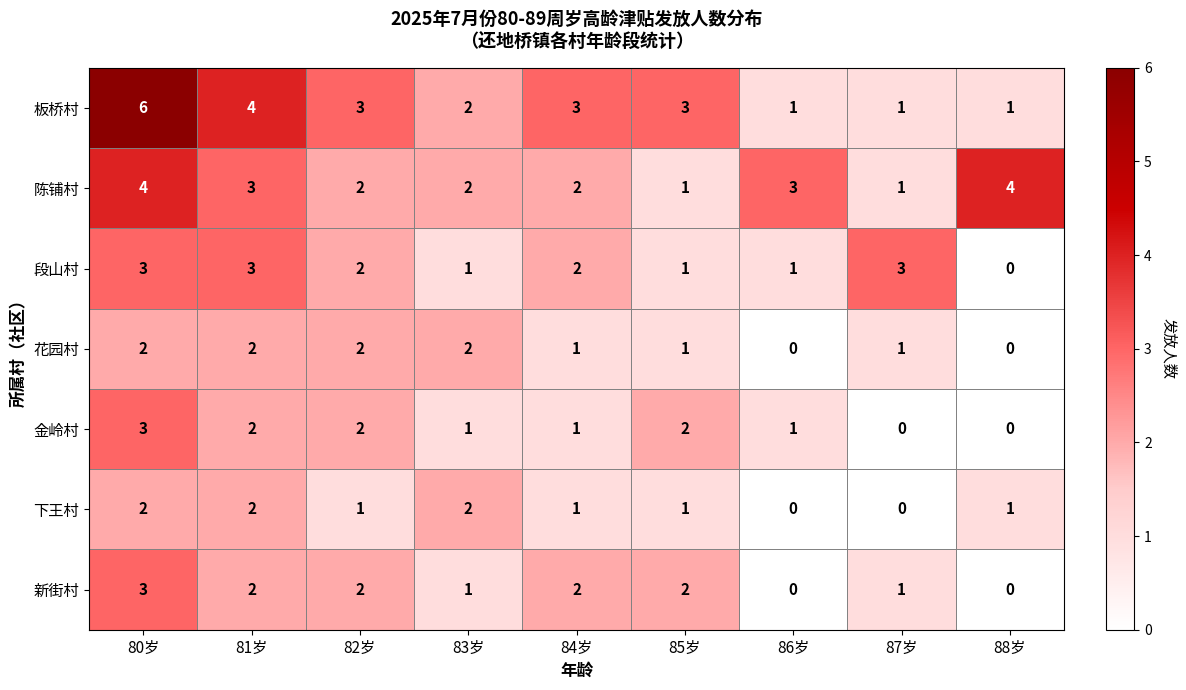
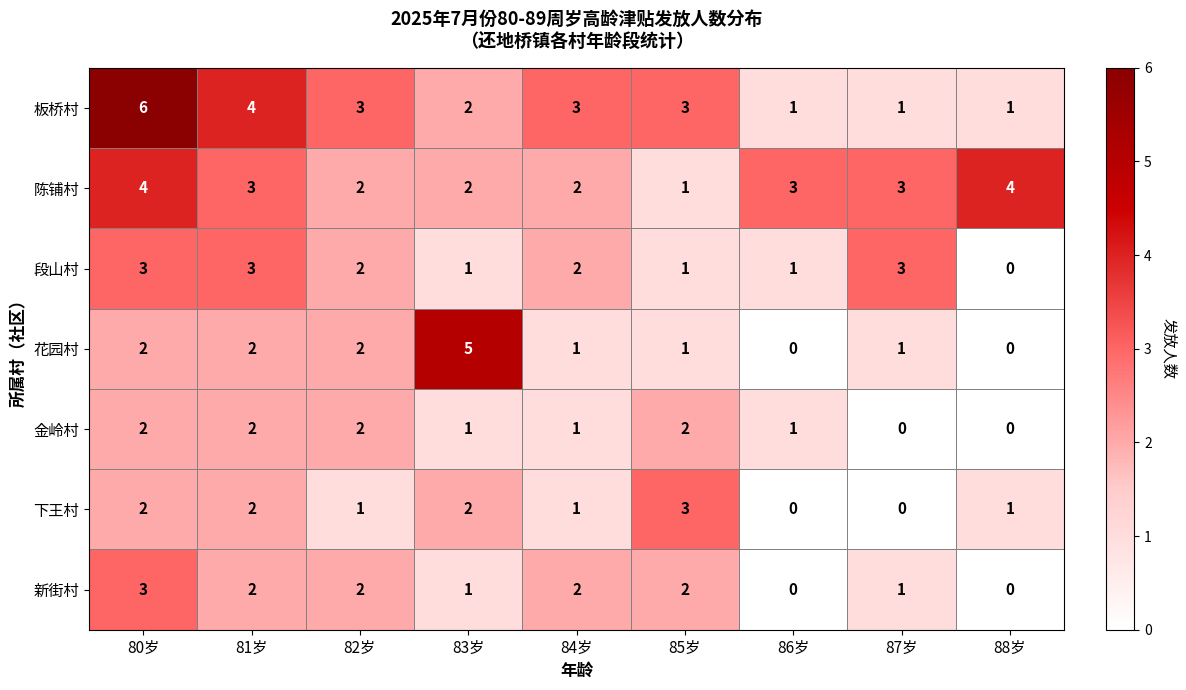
陈铺村, 87岁: 1 -> 3
花园村, 83岁: 2 -> 5
金岭村, 80岁: 3 -> 2
下王村, 85岁: 1 -> 3
